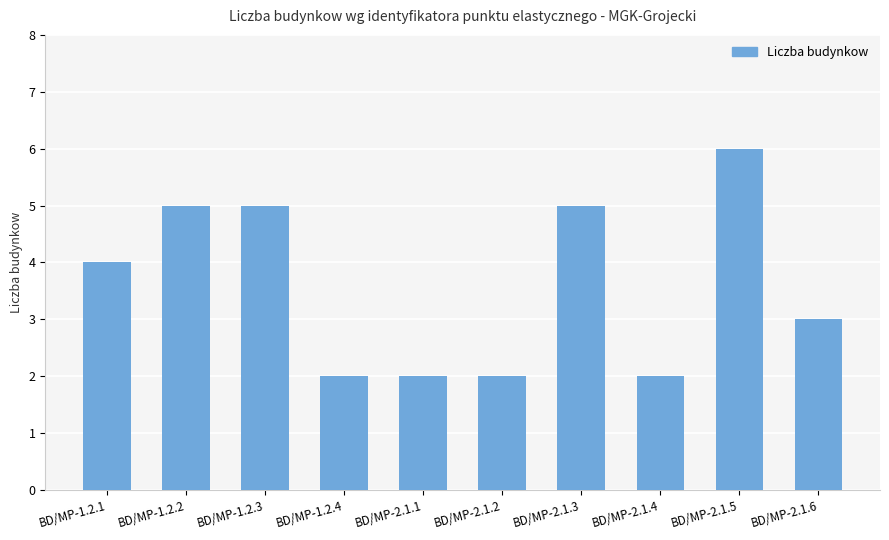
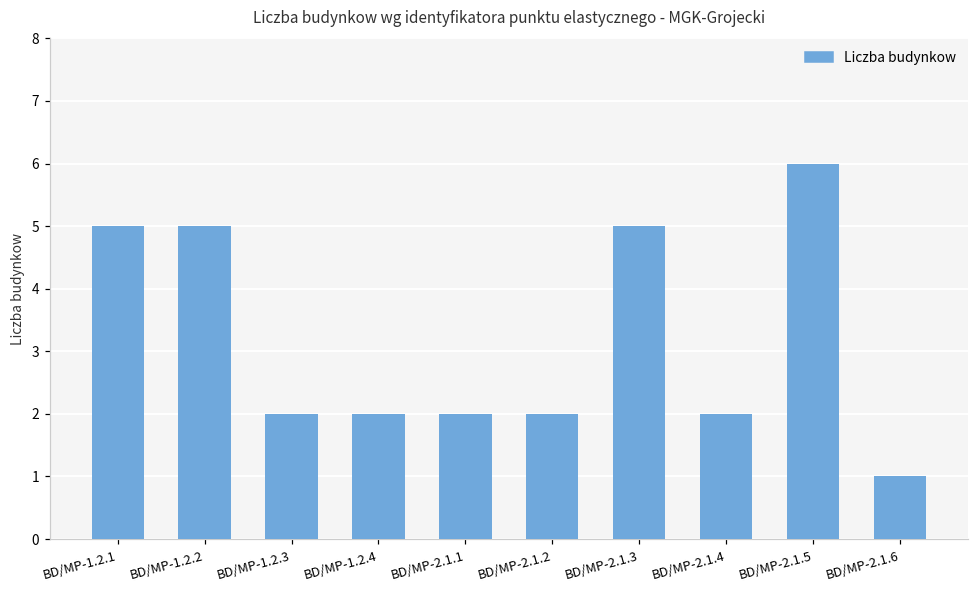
BD/MP-1.2.1: 4 -> 5
BD/MP-1.2.3: 5 -> 2
BD/MP-2.1.6: 3 -> 1
